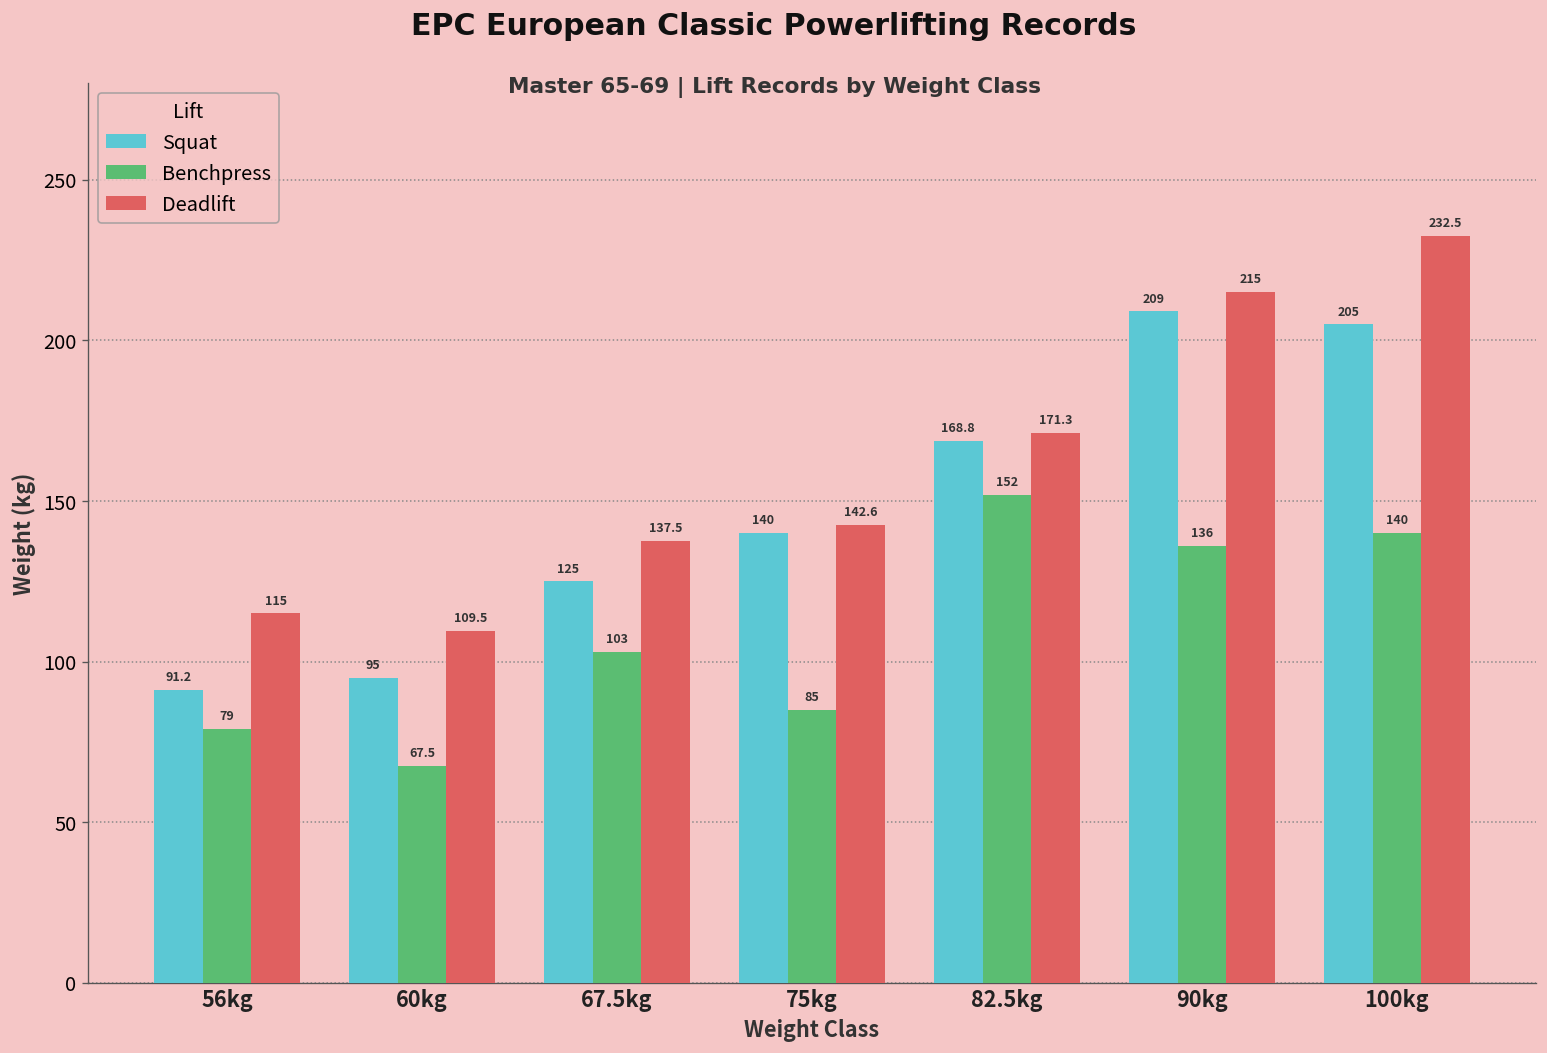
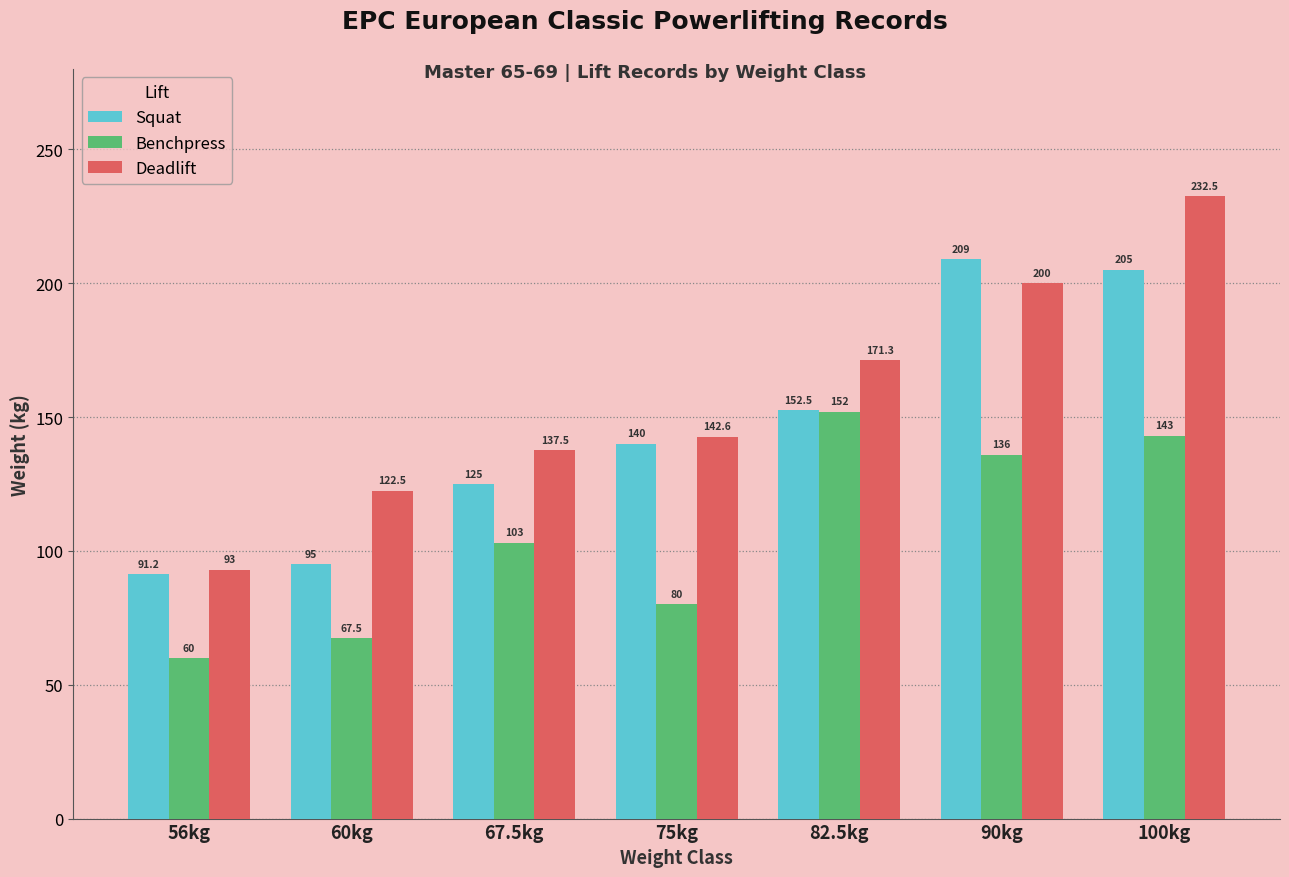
Benchpress, 56kg: 79 -> 60
Deadlift, 56kg: 115 -> 93
Deadlift, 60kg: 109.5 -> 122.5
Benchpress, 75kg: 85 -> 80
Squat, 82.5kg: 168.8 -> 152.5
Deadlift, 90kg: 215 -> 200
Benchpress, 100kg: 140 -> 143
